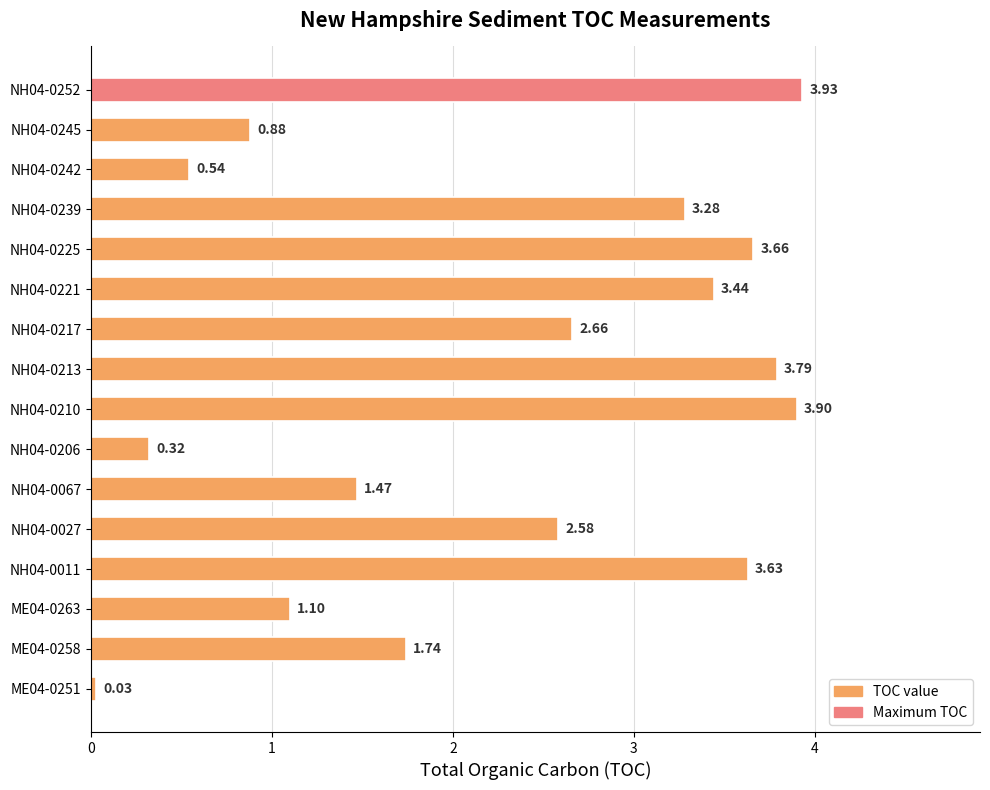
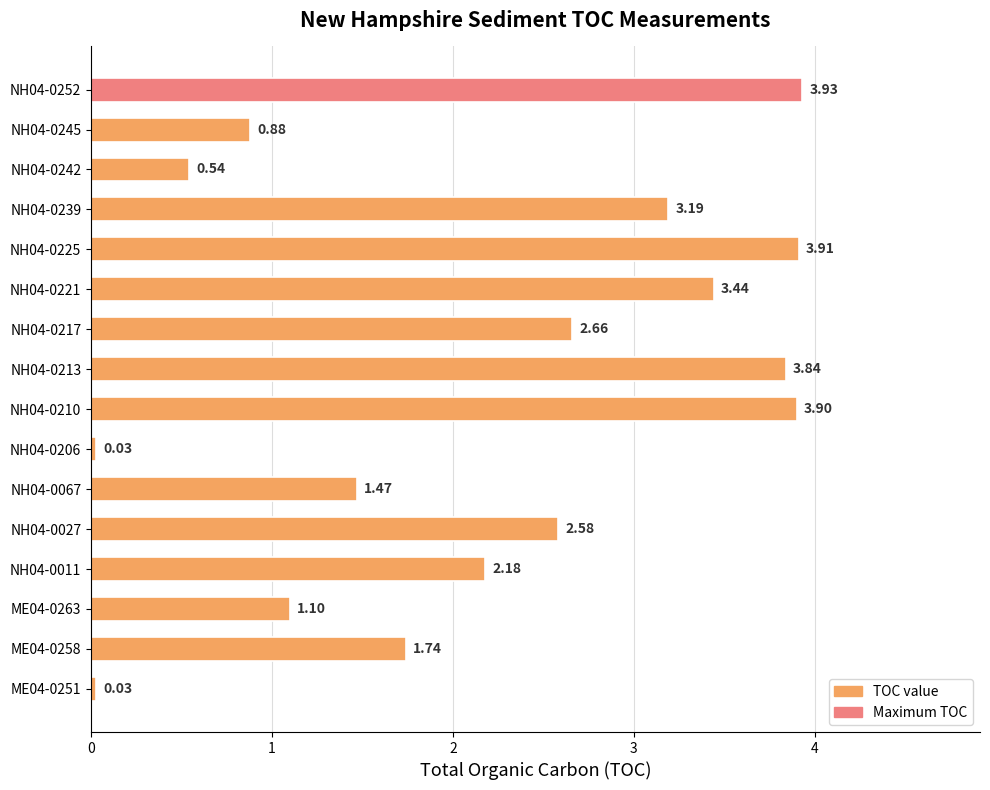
NH04-0239: 3.28 -> 3.19
NH04-0225: 3.66 -> 3.91
NH04-0213: 3.79 -> 3.84
NH04-0206: 0.32 -> 0.03
NH04-0011: 3.63 -> 2.18
